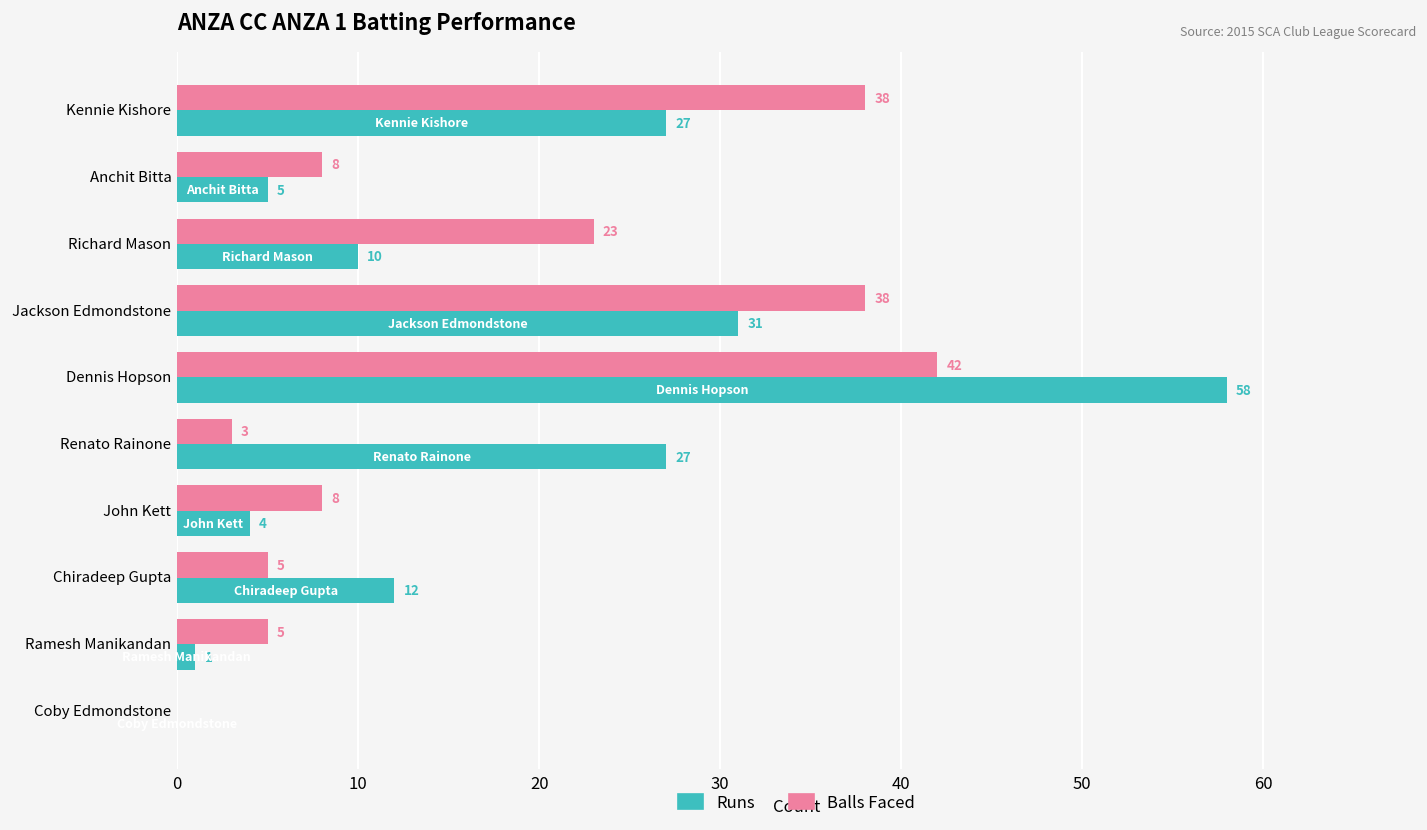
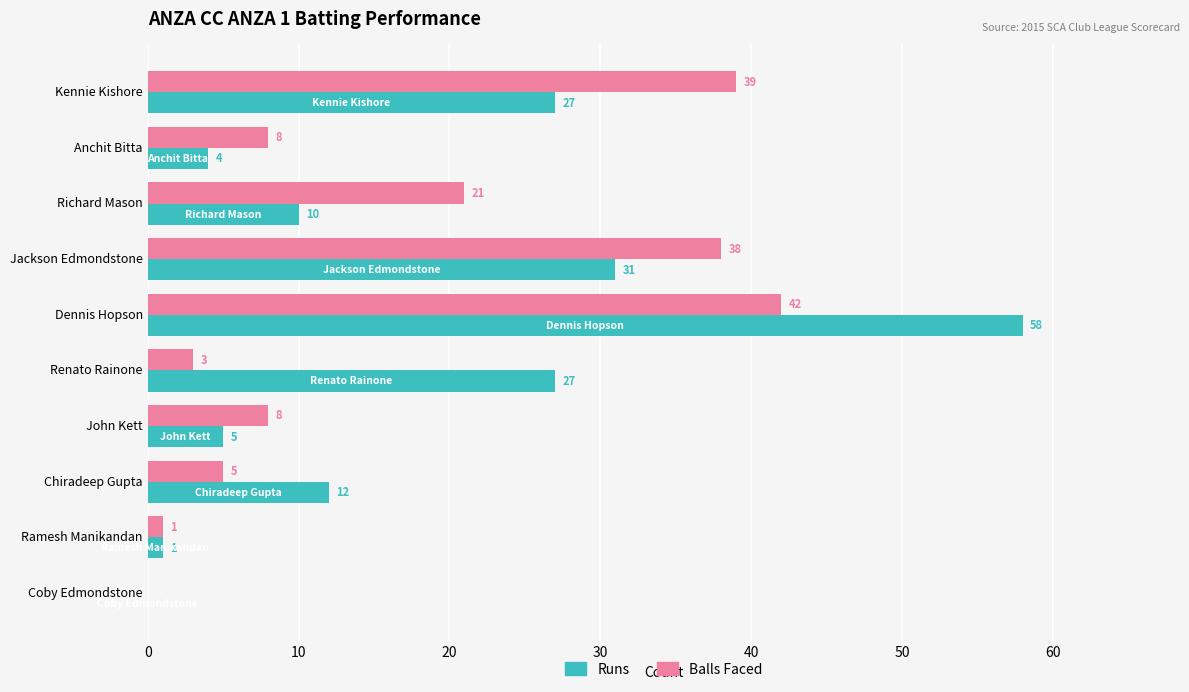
Balls Faced, Kennie Kishore: 38 -> 39
Runs, Anchit Bitta: 5 -> 4
Balls Faced, Richard Mason: 23 -> 21
Runs, John Kett: 4 -> 5
Balls Faced, Ramesh Manikandan: 5 -> 1
